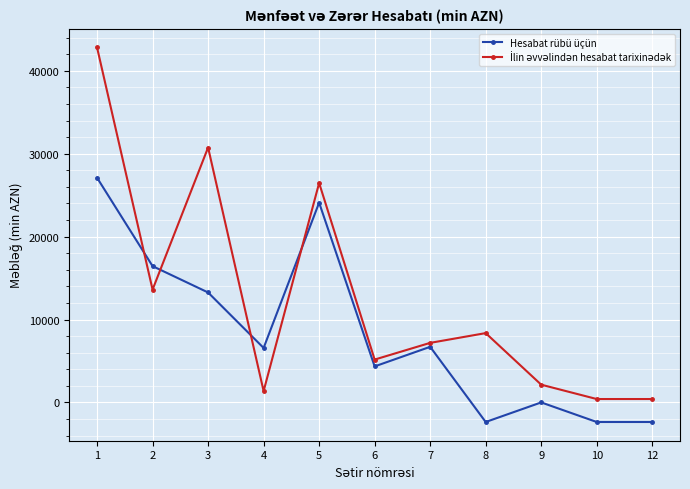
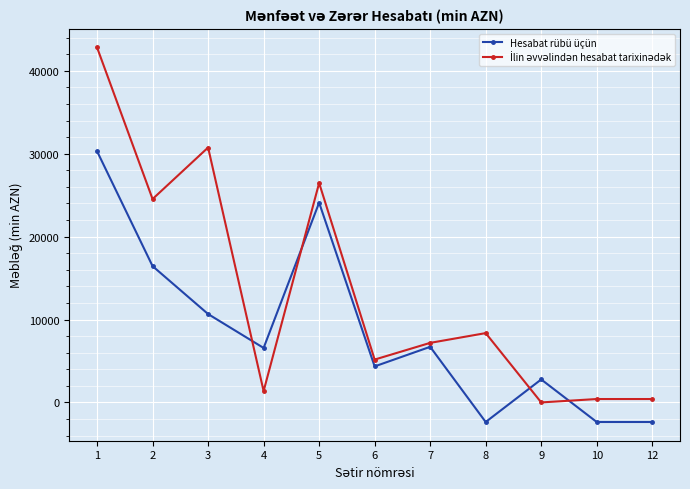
Hesabat rübü üçün, 1: 27000 -> 30000
İlin əvvəlindən hesabat tarixinədək, 2: 14000 -> 25000
Hesabat rübü üçün, 3: 13000 -> 11000
Hesabat rübü üçün, 9: 0 -> 3000
İlin əvvəlindən hesabat tarixinədək, 9: 2000 -> 0
